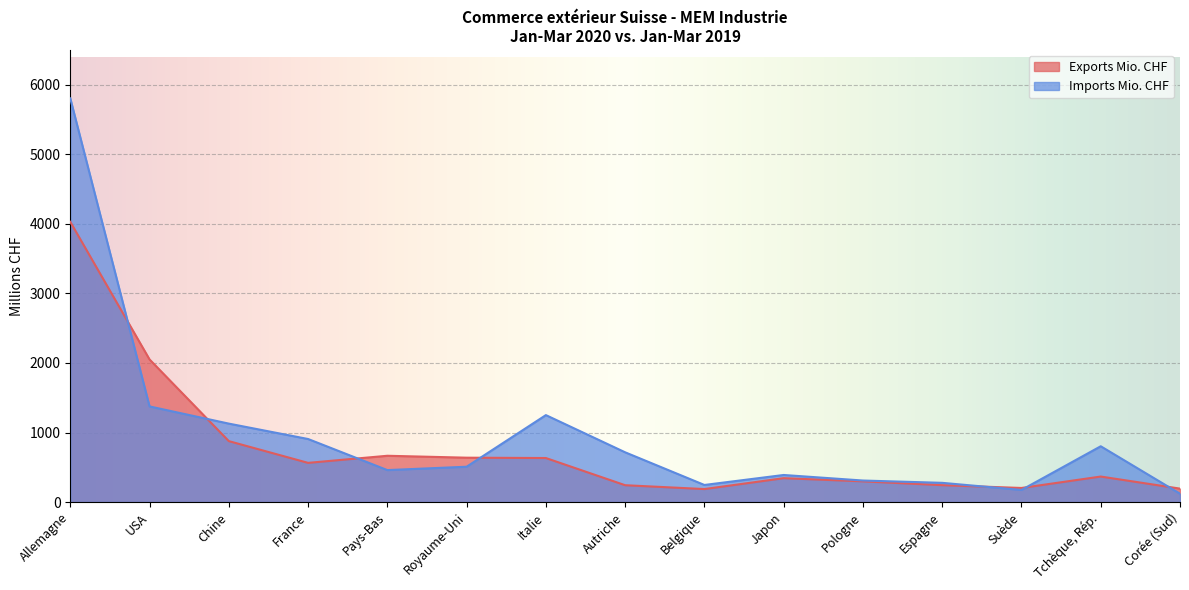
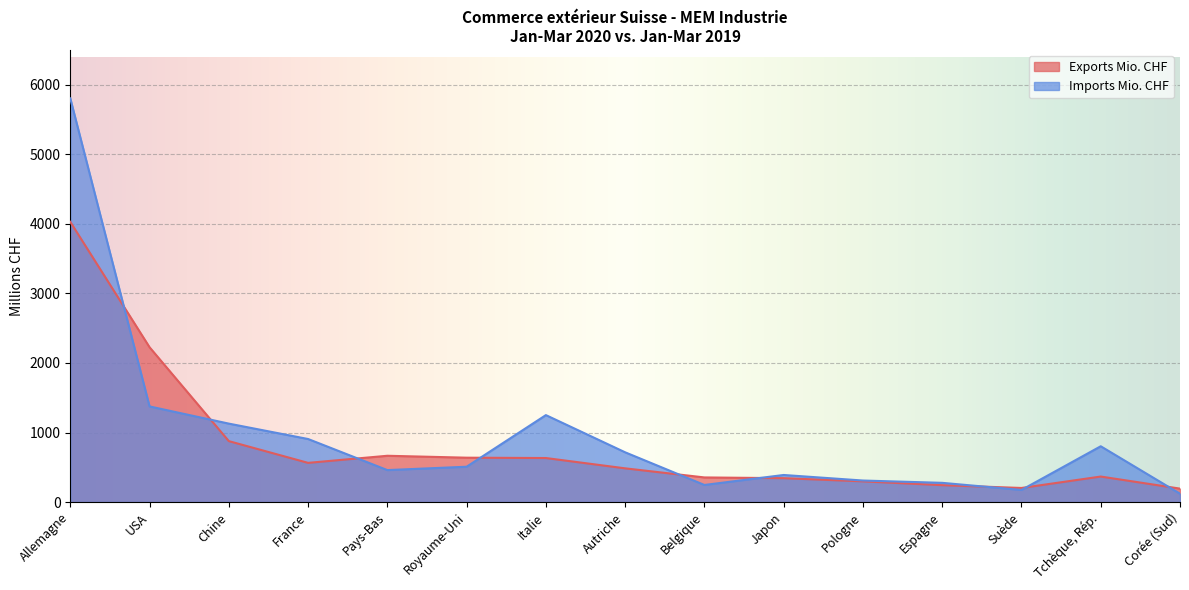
Exports Mio. CHF, USA: 2100 -> 2200
Exports Mio. CHF, Autriche: 200 -> 500
Exports Mio. CHF, Belgique: 200 -> 400
